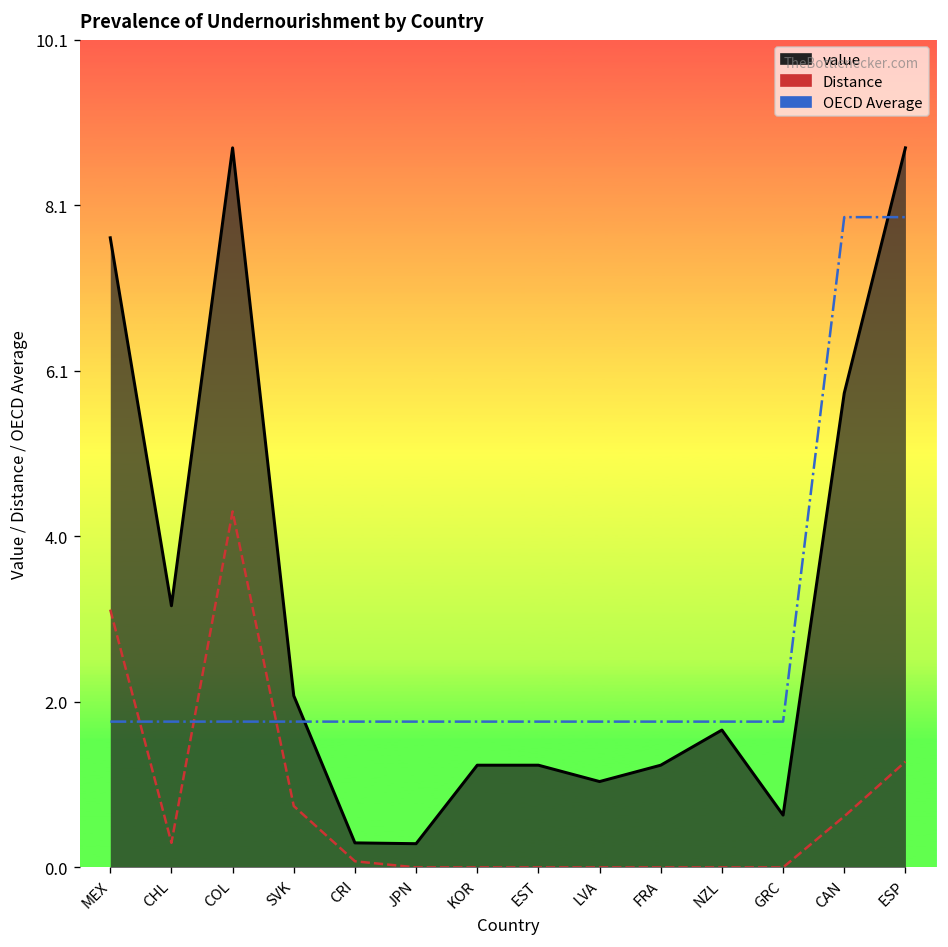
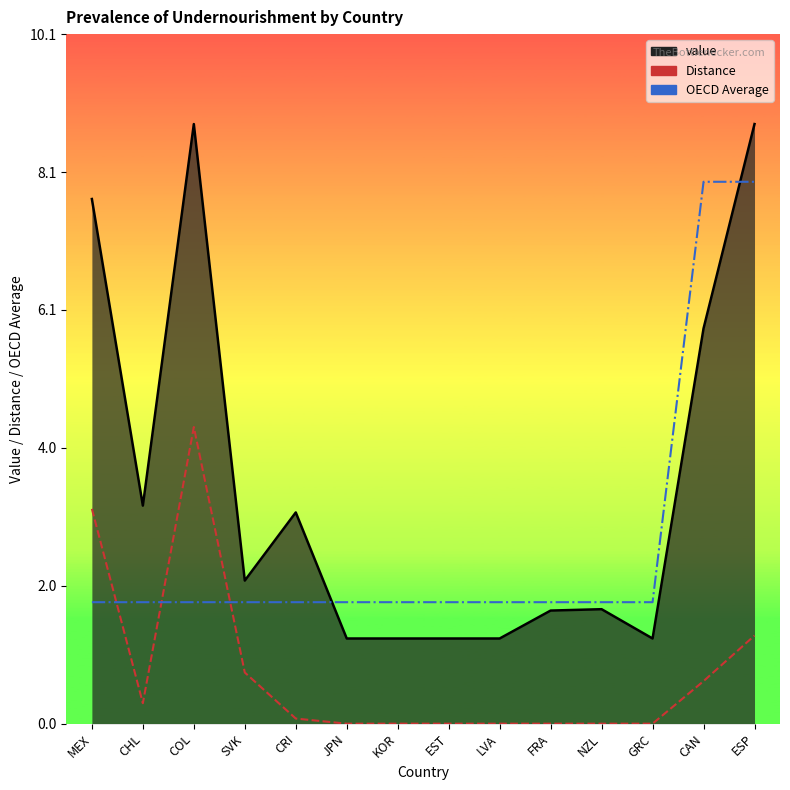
value, CRI: 0.3 -> 3.1
value, JPN: 0.3 -> 1.3
value, LVA: 1.1 -> 1.3
value, FRA: 1.3 -> 1.7
value, GRC: 0.6 -> 1.3
